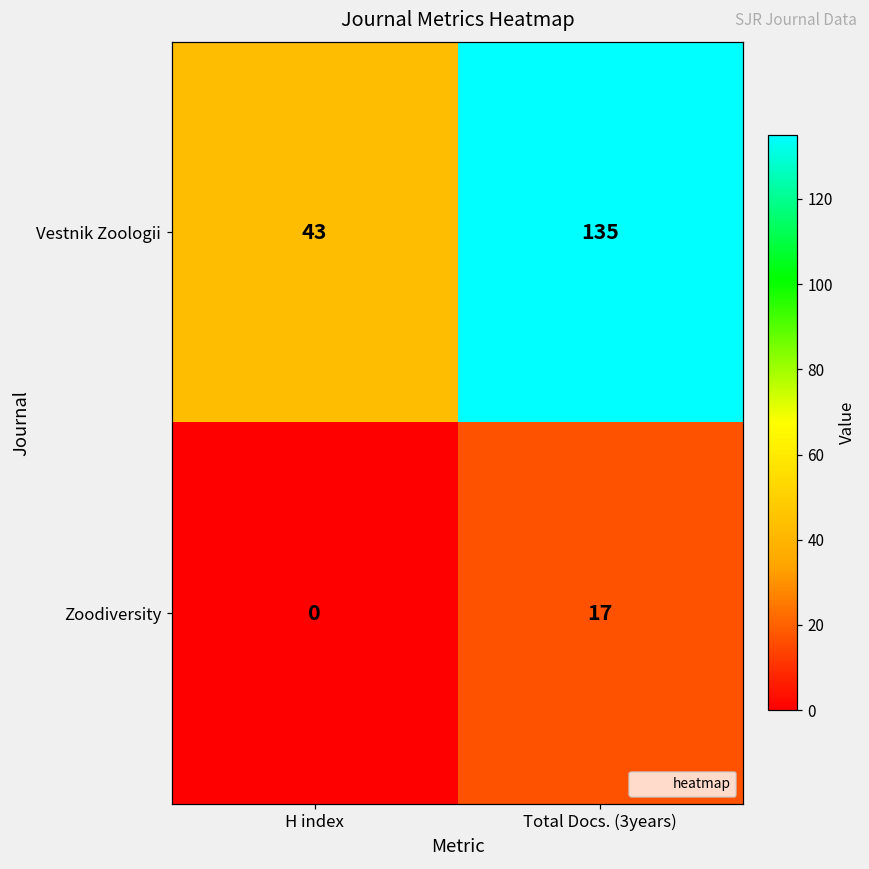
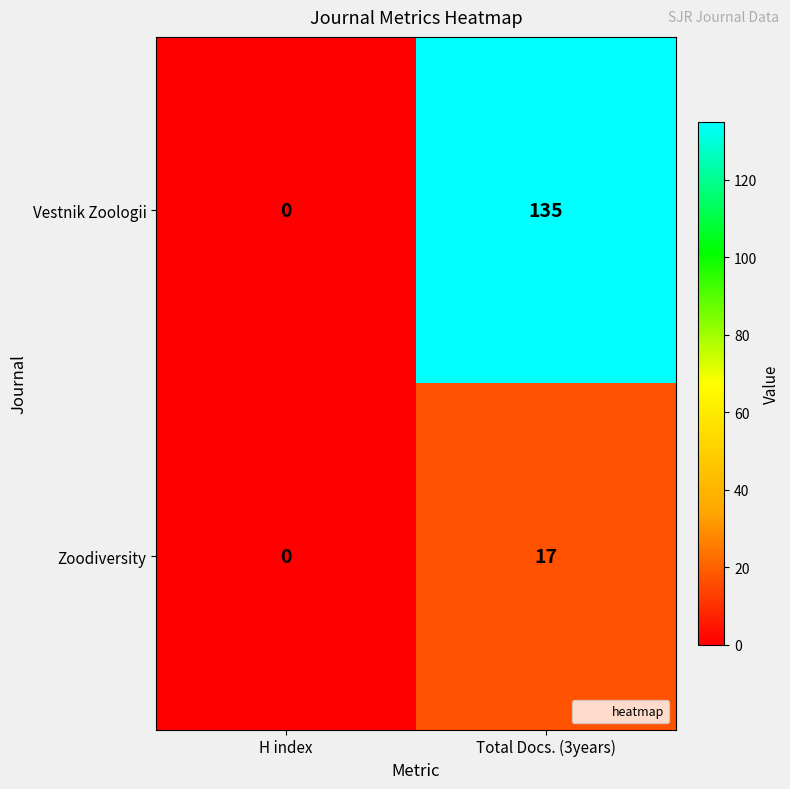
Vestnik Zoologii, H index: 43 -> 0
